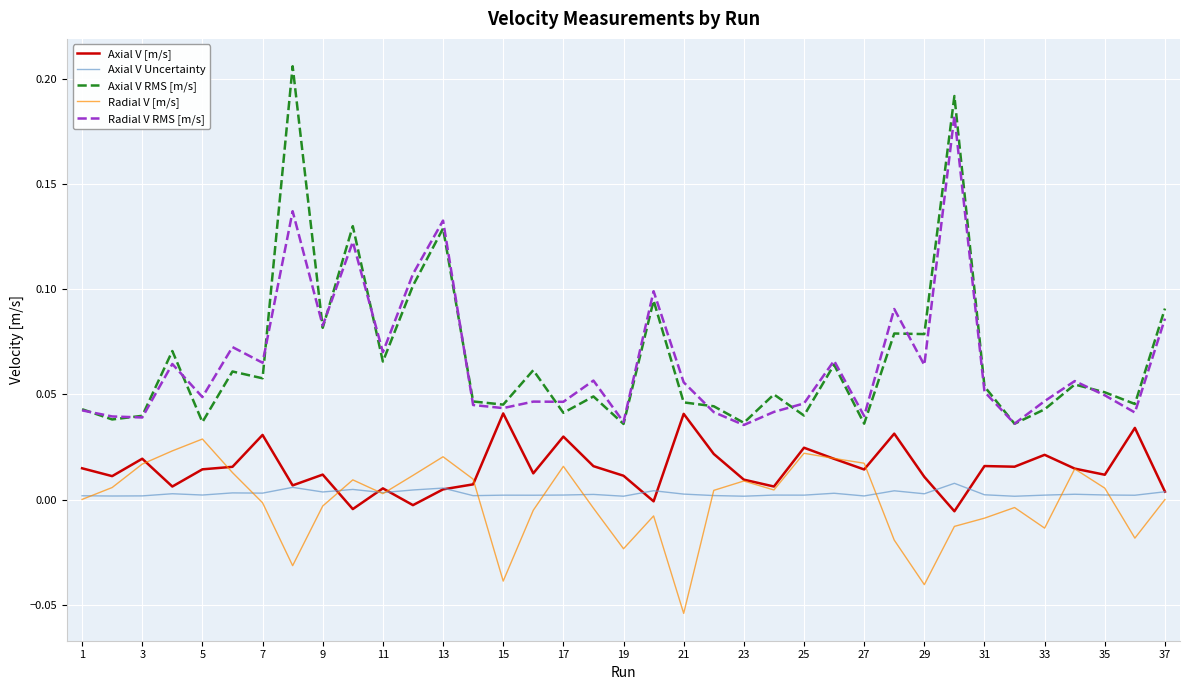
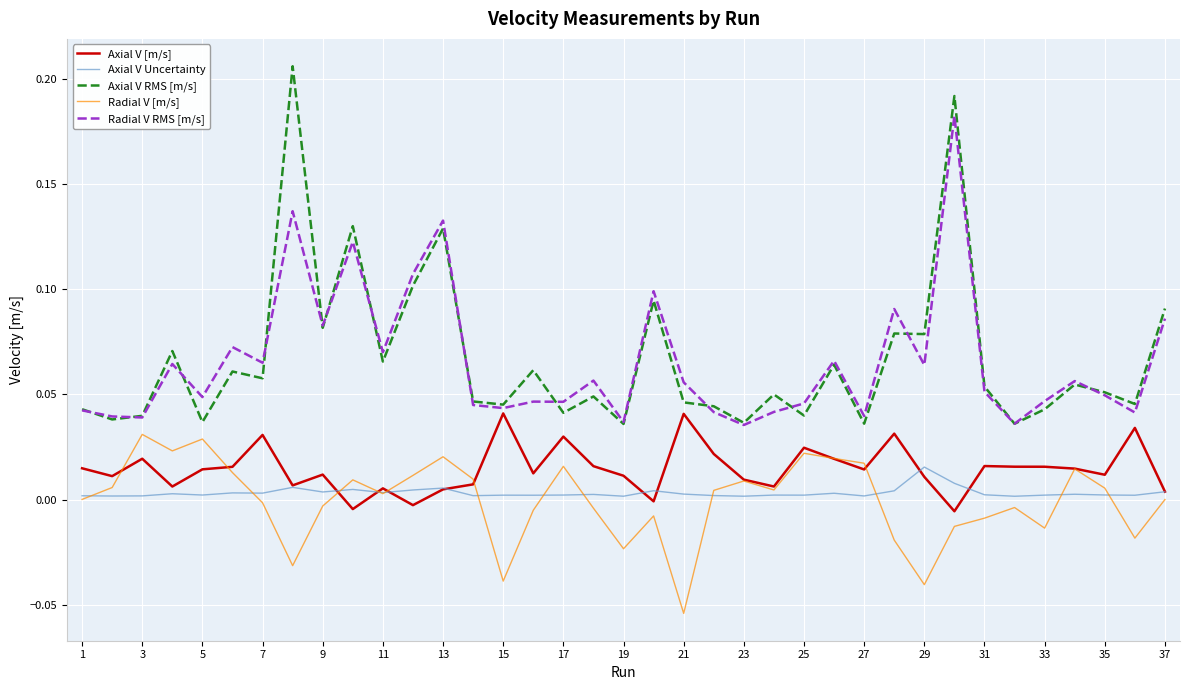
Radial V [m/s], 3: 0.017 -> 0.031
Axial V Uncertainty, 29: 0.003 -> 0.016
Axial V [m/s], 33: 0.021 -> 0.016
